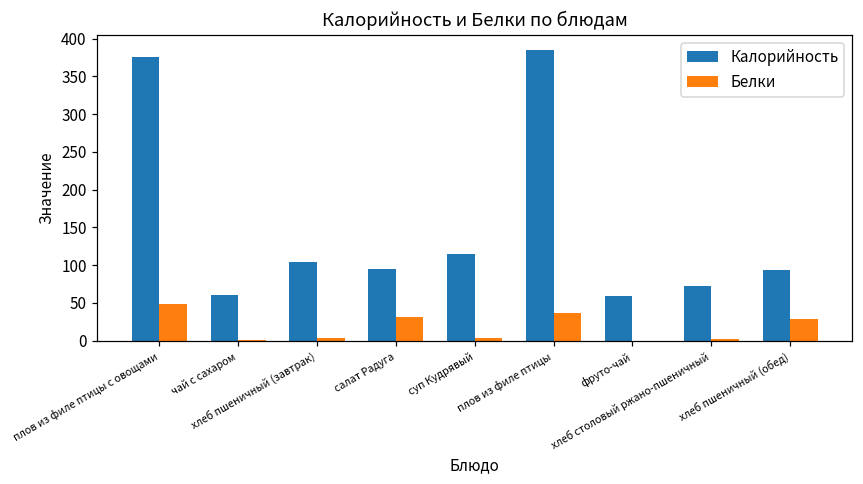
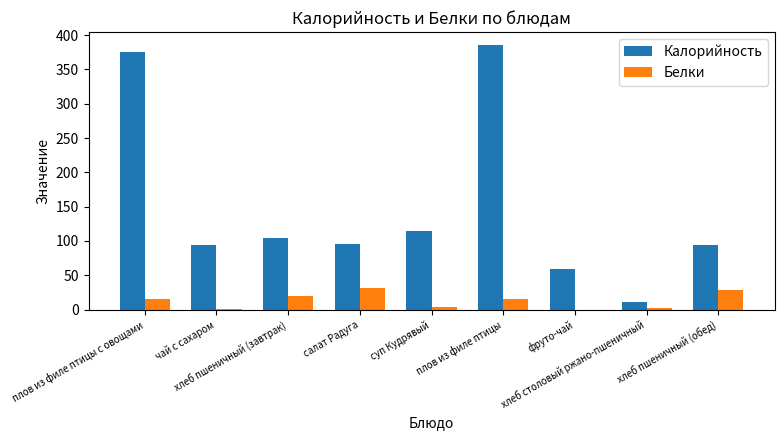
Белки, плов из филе птицы с овощами: 50 -> 20
Калорийность, чай с сахаром: 60 -> 90
Белки, хлеб пшеничный (завтрак): 0 -> 20
Белки, плов из филе птицы: 40 -> 20
Калорийность, хлеб столовый ржано-пшеничный: 70 -> 10
